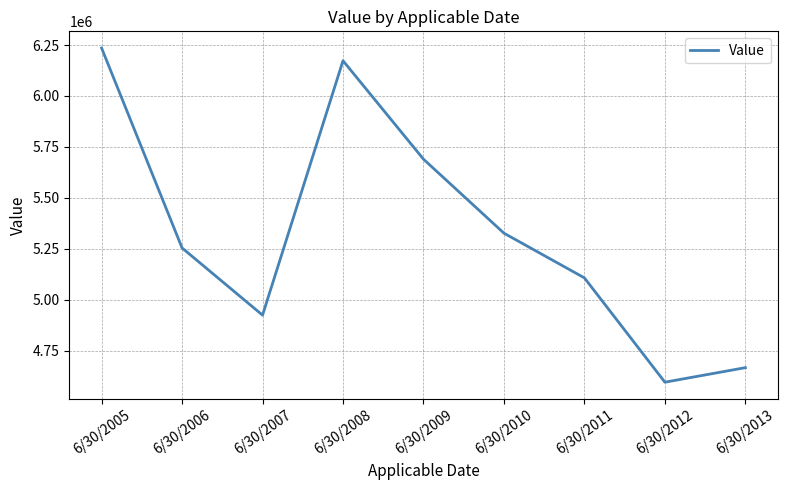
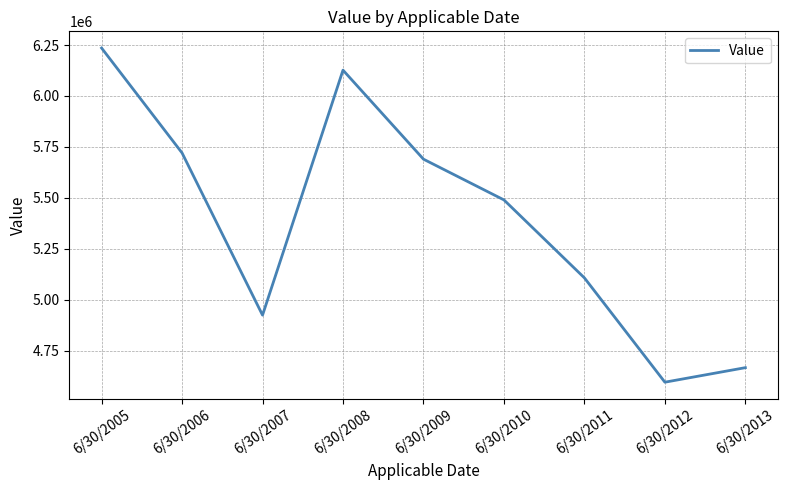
6/30/2006: 5250000 -> 5720000
6/30/2008: 6170000 -> 6130000
6/30/2010: 5330000 -> 5490000
